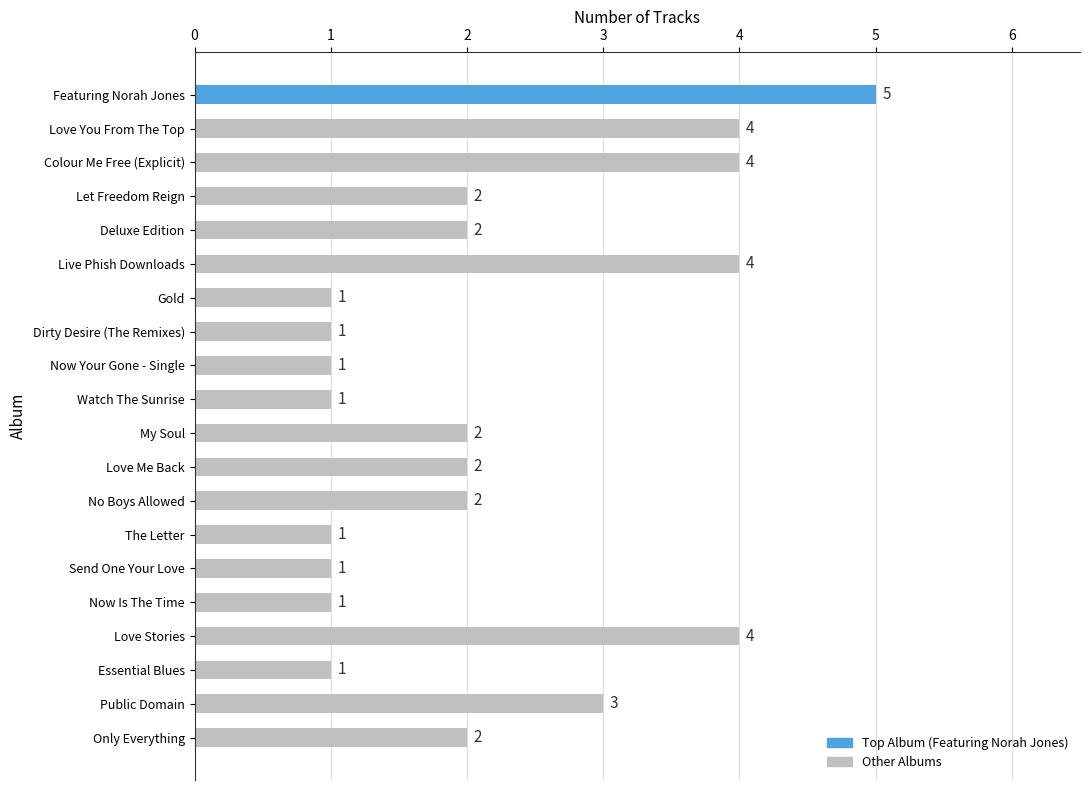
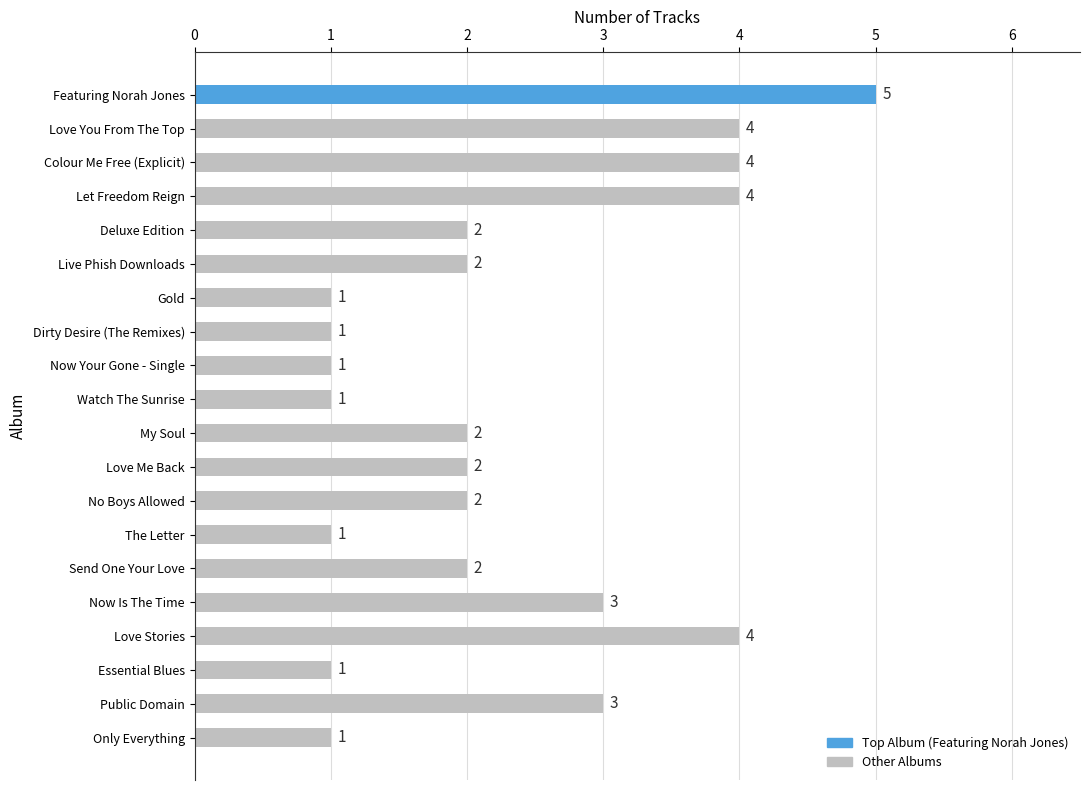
Let Freedom Reign: 2 -> 4
Live Phish Downloads: 4 -> 2
Send One Your Love: 1 -> 2
Now Is The Time: 1 -> 3
Only Everything: 2 -> 1
